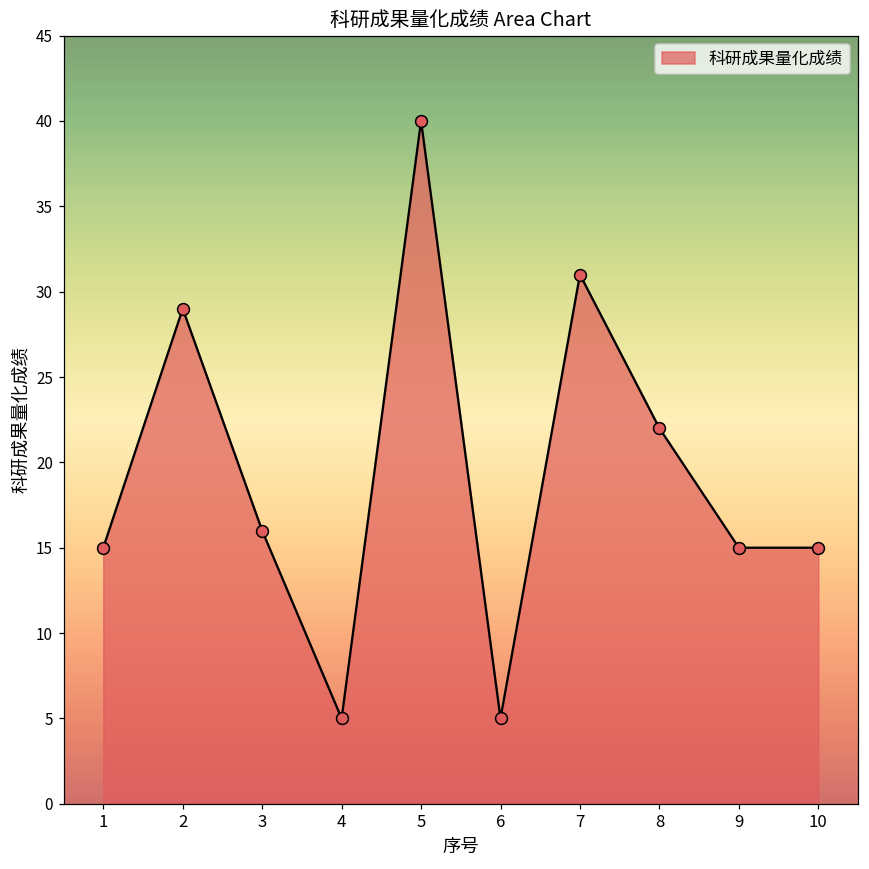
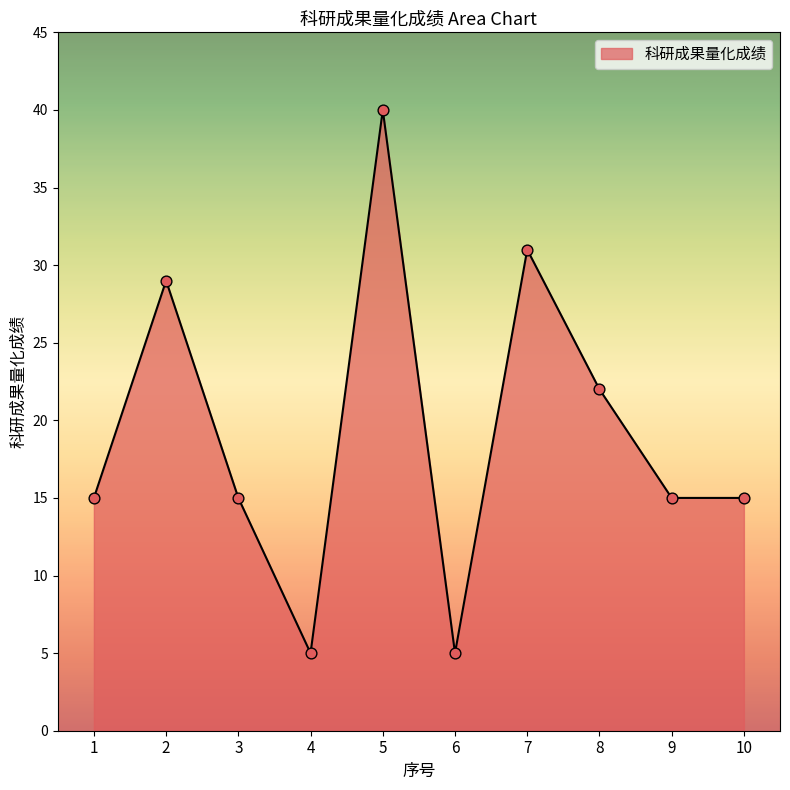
3: 16 -> 15
